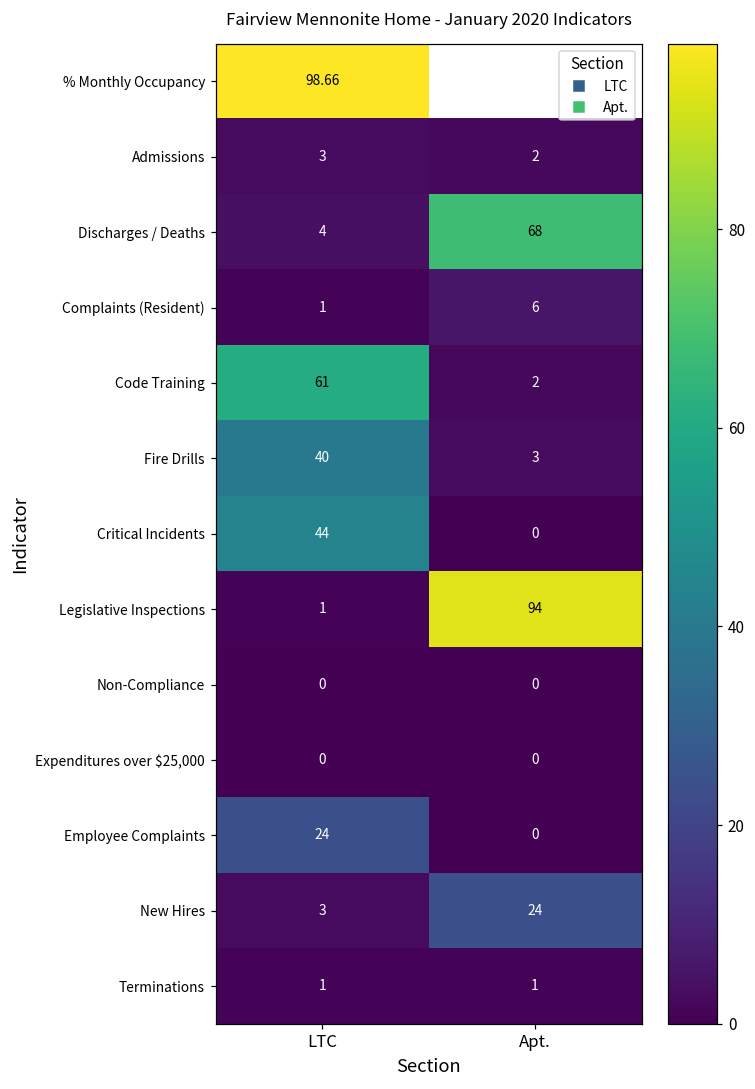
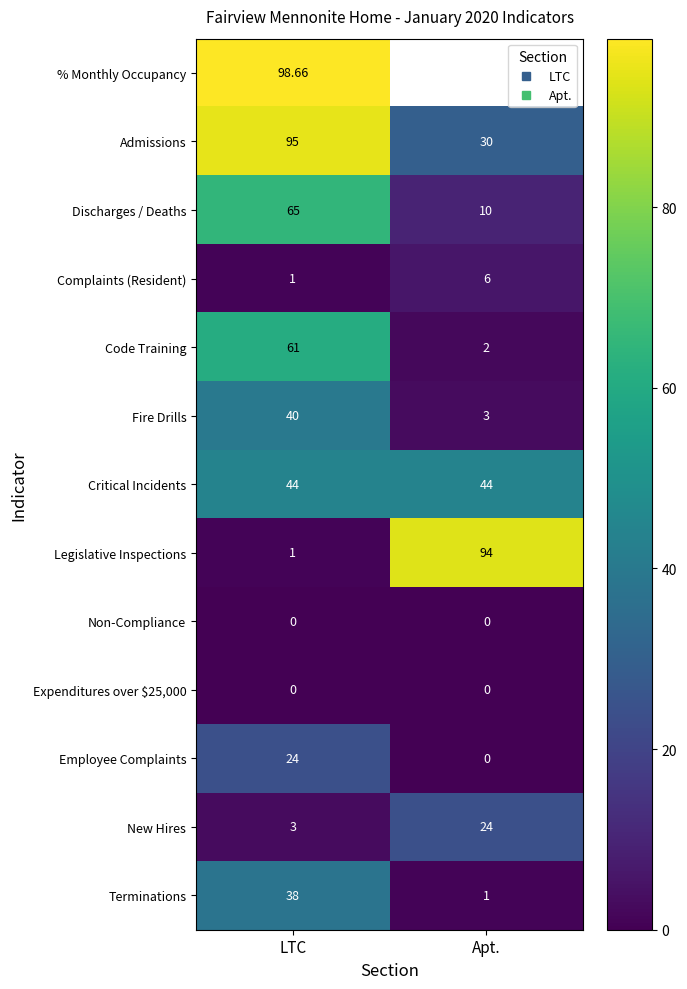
Admissions, LTC: 3 -> 95
Admissions, Apt.: 2 -> 30
Discharges / Deaths, LTC: 4 -> 65
Discharges / Deaths, Apt.: 68 -> 10
Critical Incidents, Apt.: 0 -> 44
Terminations, LTC: 1 -> 38
